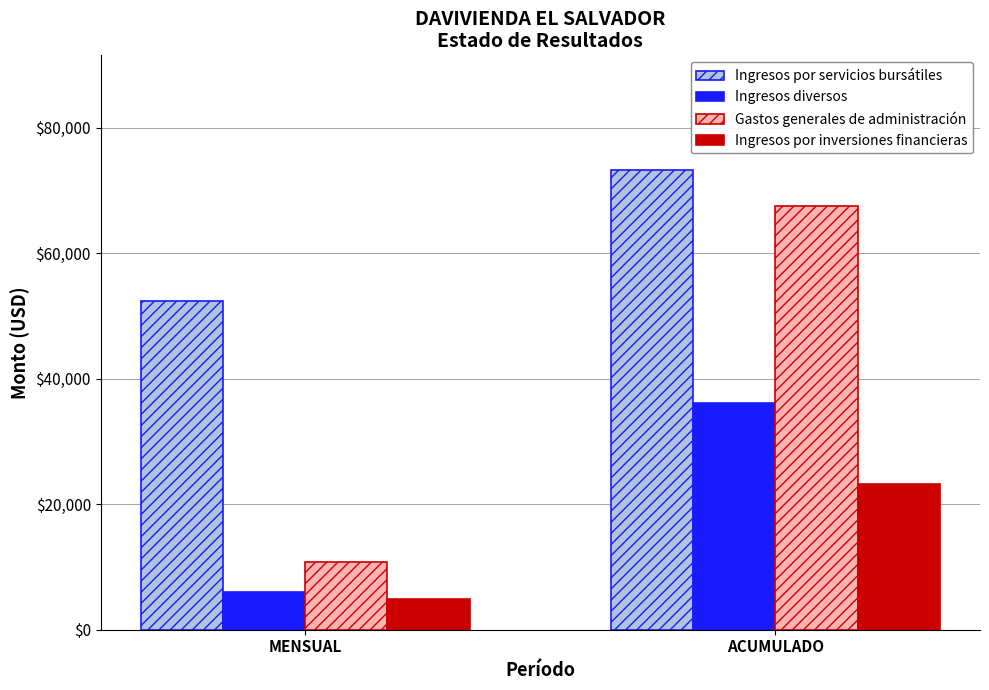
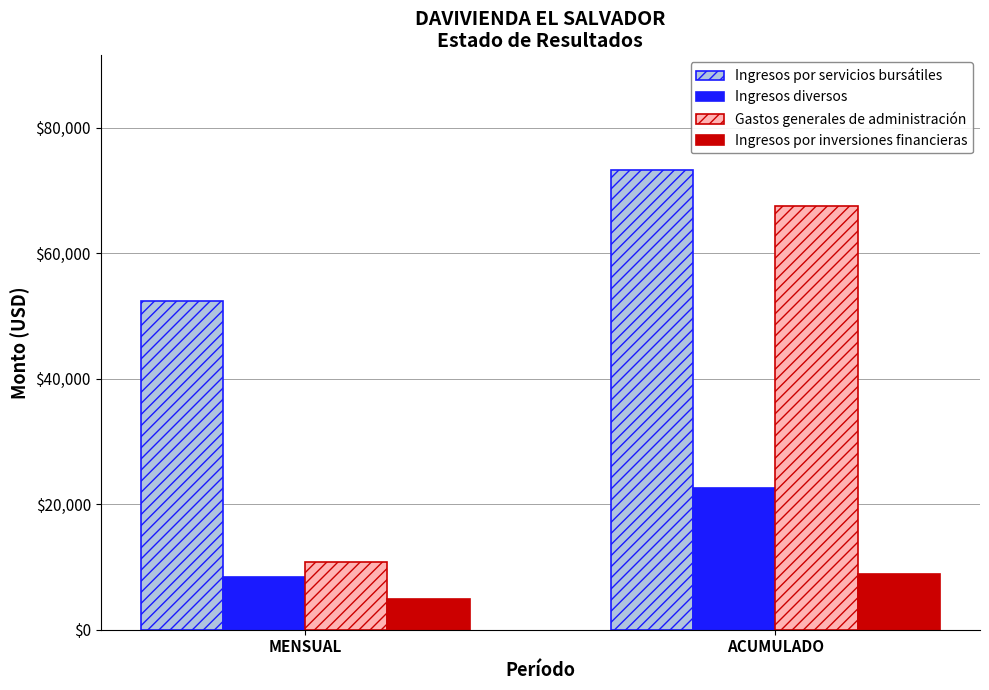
Ingresos diversos, MENSUAL: $6,000 -> $8,000
Ingresos diversos, ACUMULADO: $36,000 -> $23,000
Ingresos por inversiones financieras, ACUMULADO: $23,000 -> $9,000
